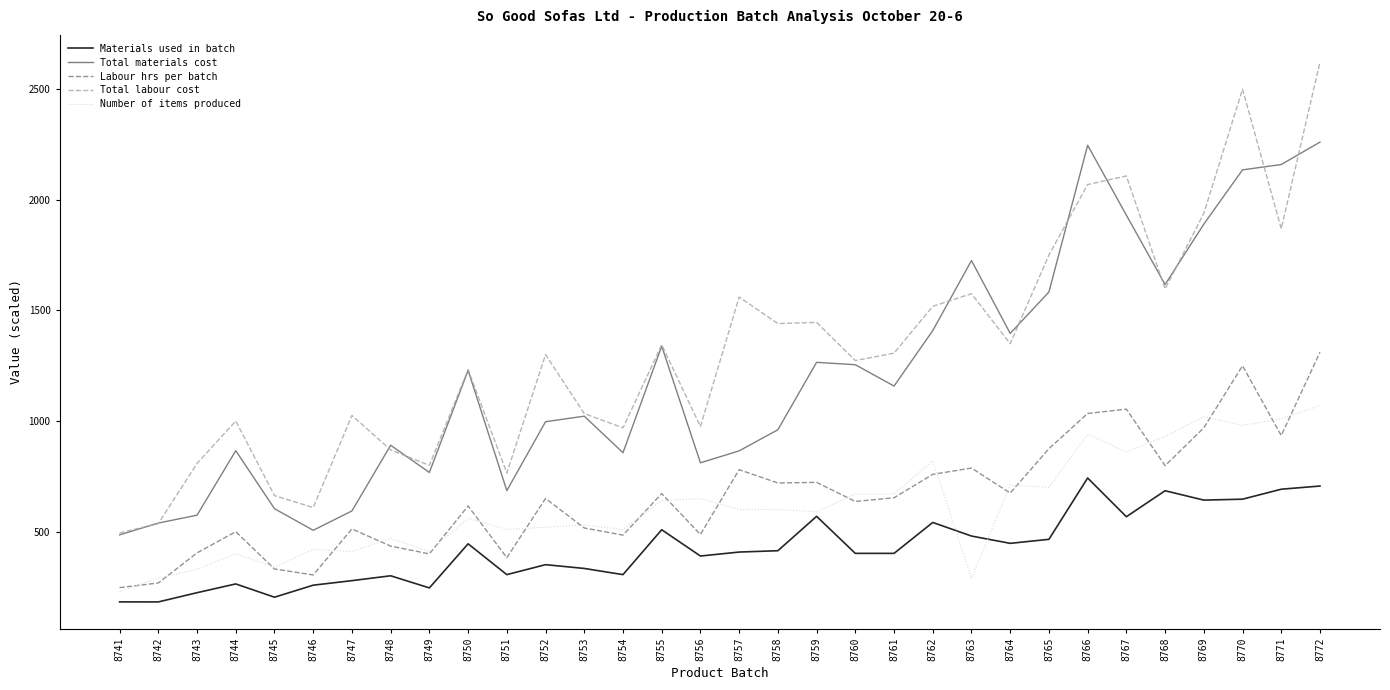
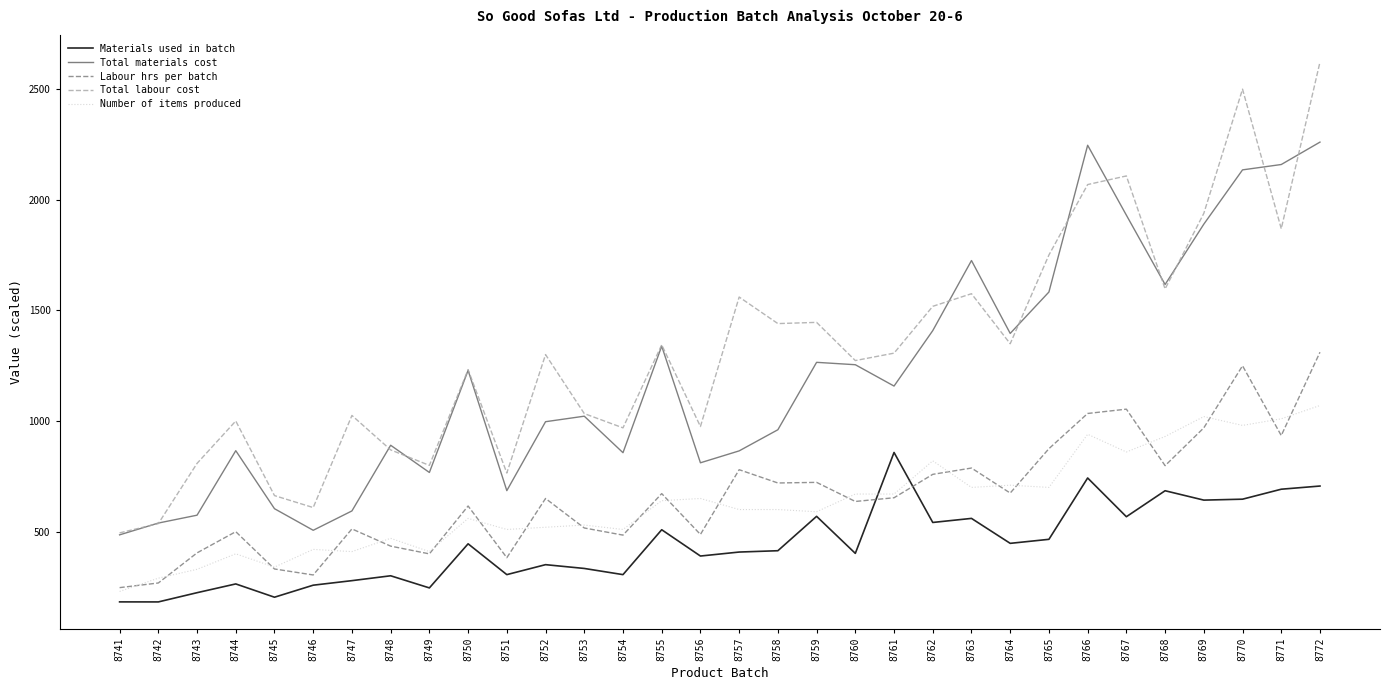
Materials used in batch, 8761: 400 -> 860
Materials used in batch, 8763: 480 -> 560
Number of items produced, 8763: 290 -> 700
